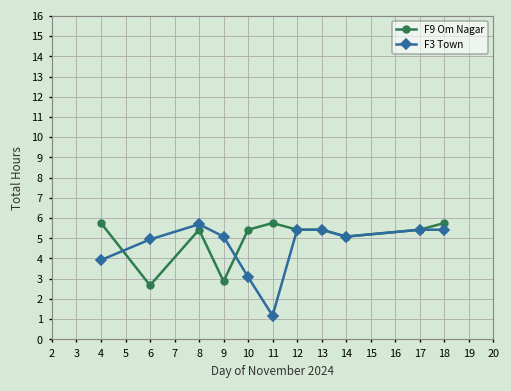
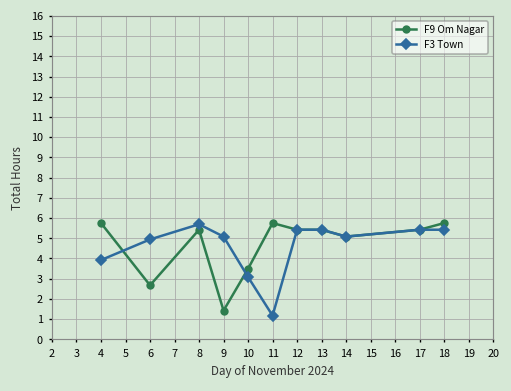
F9 Om Nagar, 9: 2.9 -> 1.4
F9 Om Nagar, 10: 5.4 -> 3.5
